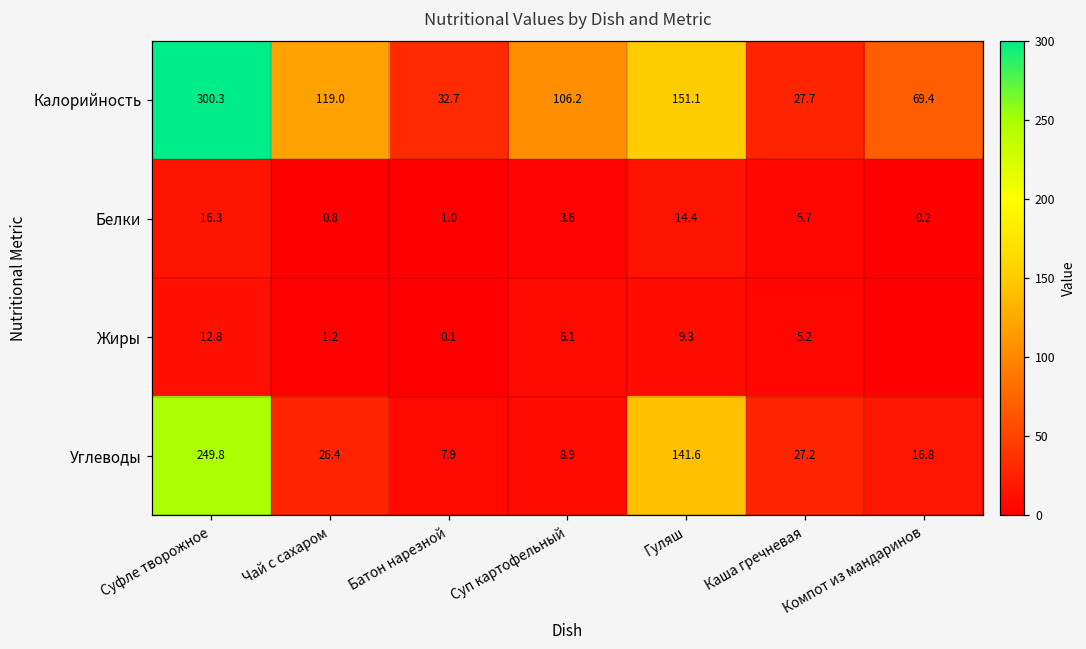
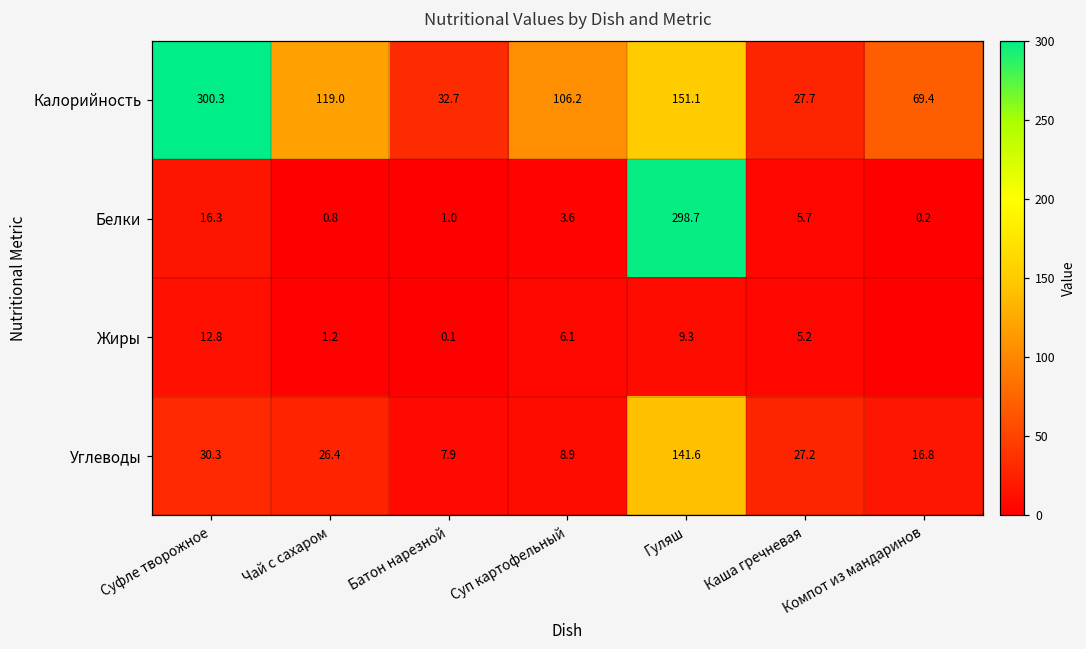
Белки, Гуляш: 14.4 -> 298.7
Углеводы, Суфле творожное: 249.8 -> 30.3
